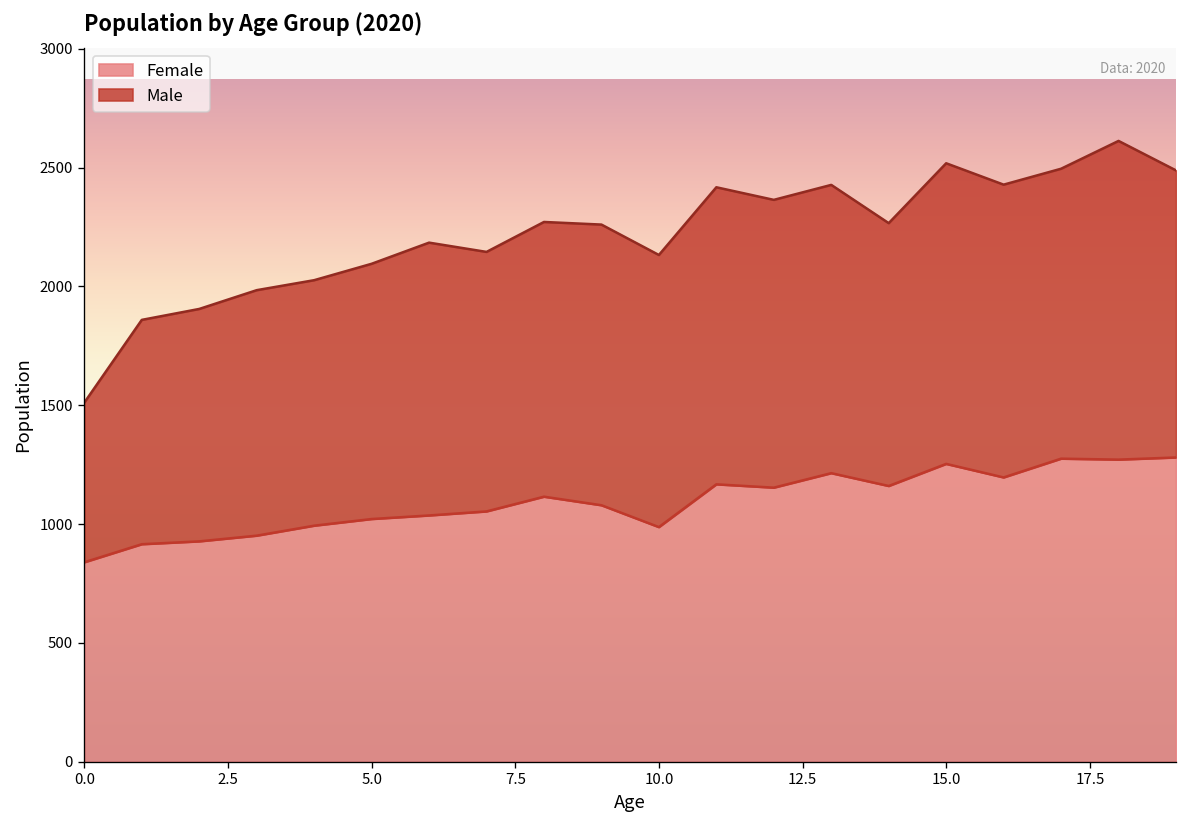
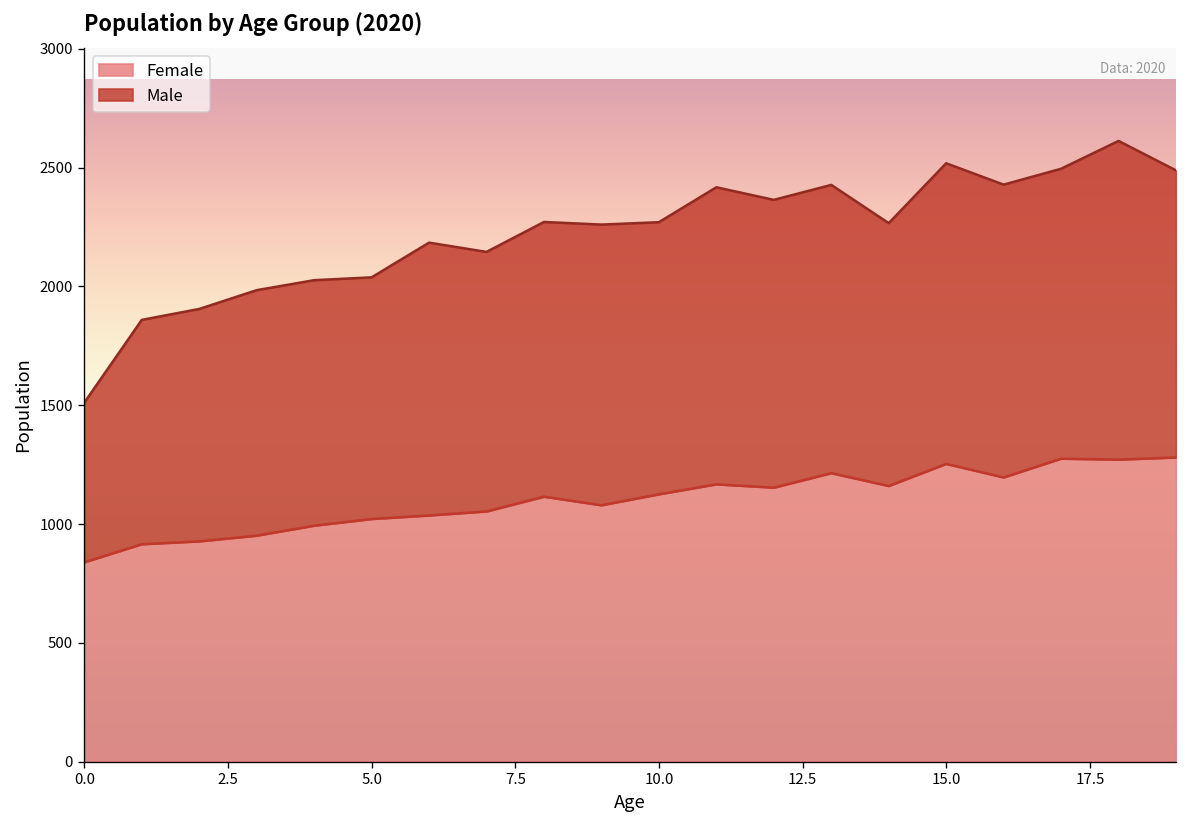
Male, 5.0: 1070 -> 1020
Female, 10.0: 990 -> 1130
